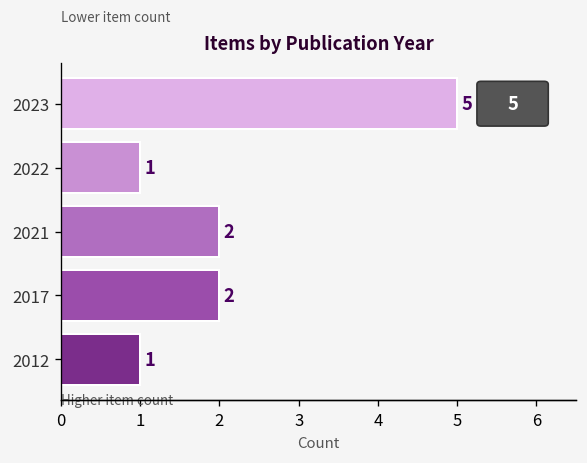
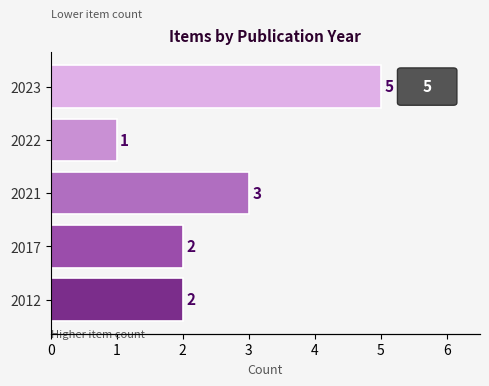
2021: 2 -> 3
2012: 1 -> 2
